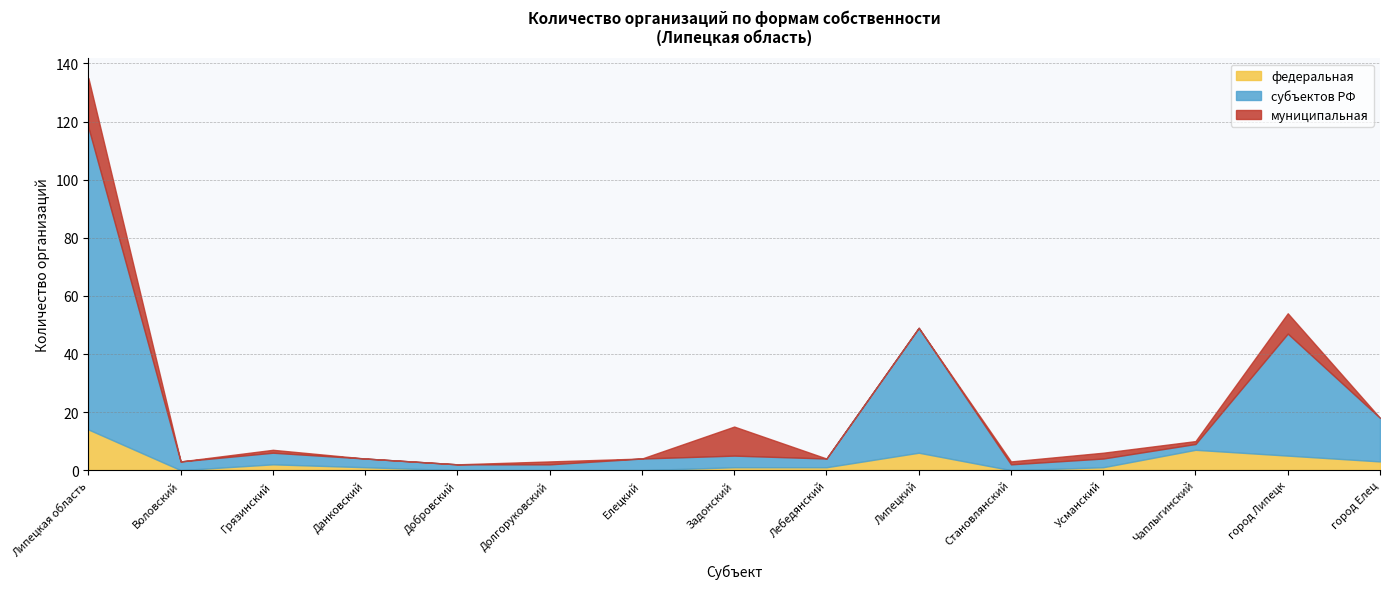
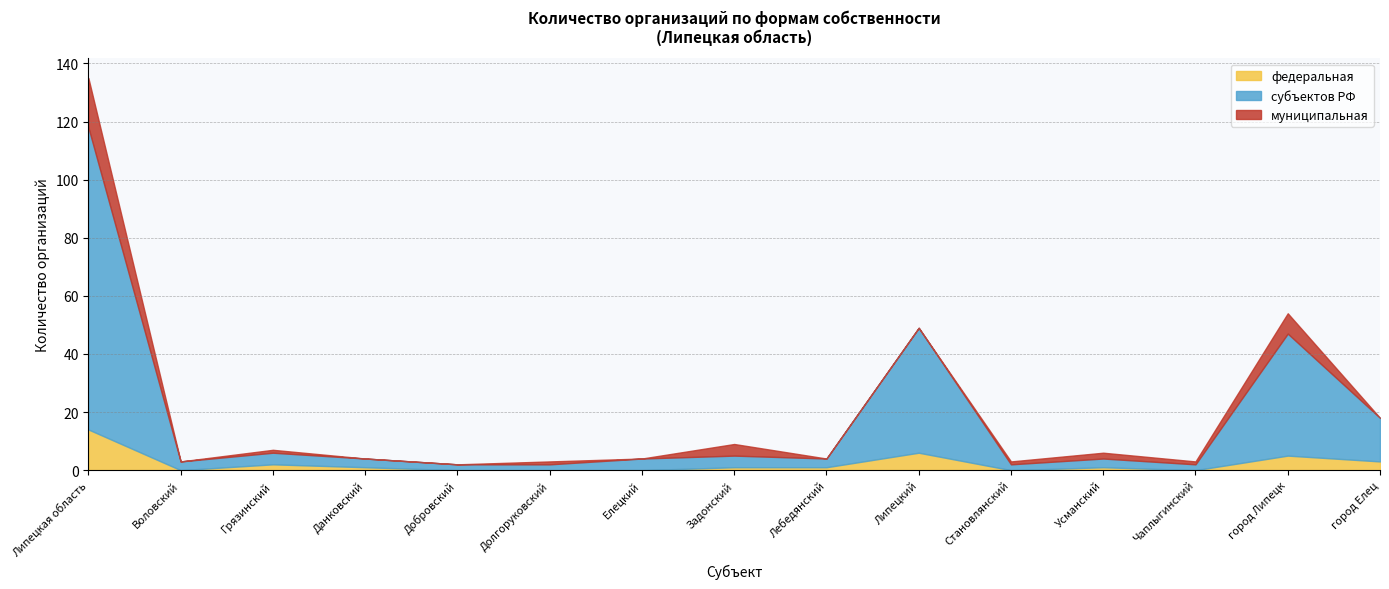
муниципальная, Задонский: 10 -> 4
федеральная, Чаплыгинский: 7 -> 0
